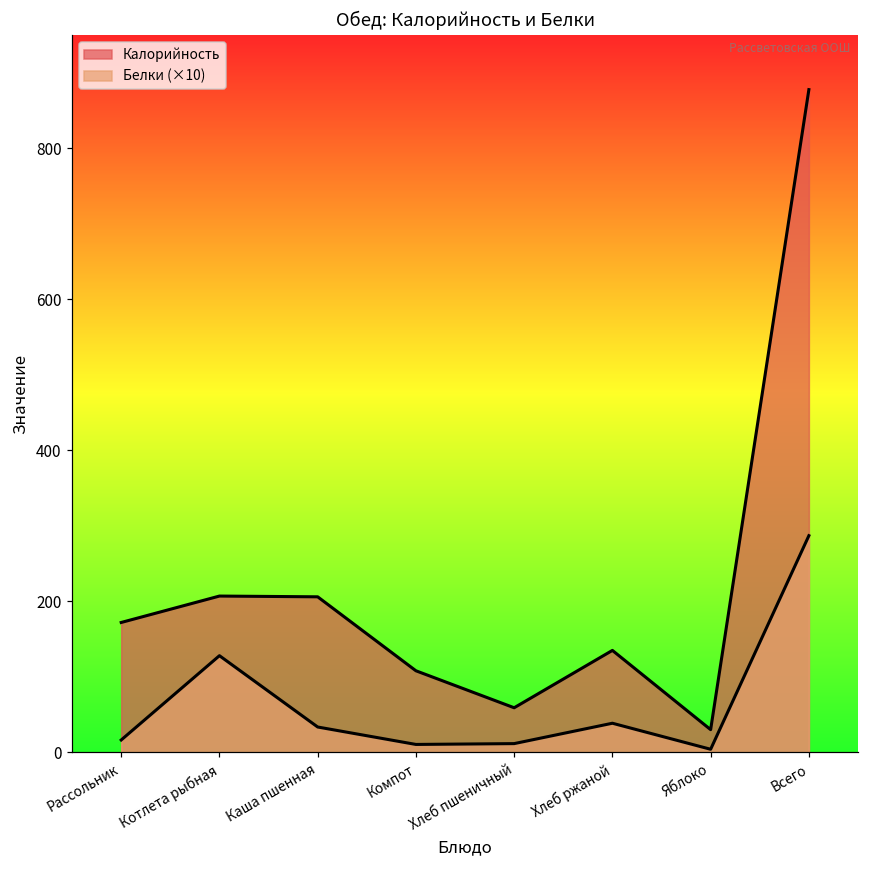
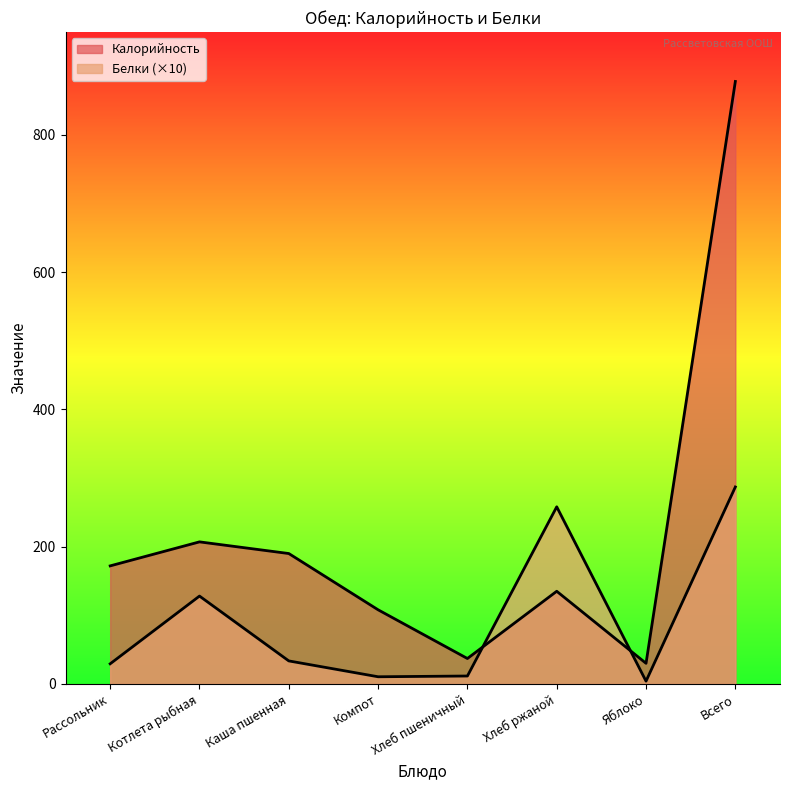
Белки (×10), Рассольник: 20 -> 30
Калорийность, Каша пшенная: 210 -> 190
Калорийность, Хлеб пшеничный: 60 -> 40
Белки (×10), Хлеб ржаной: 40 -> 260
